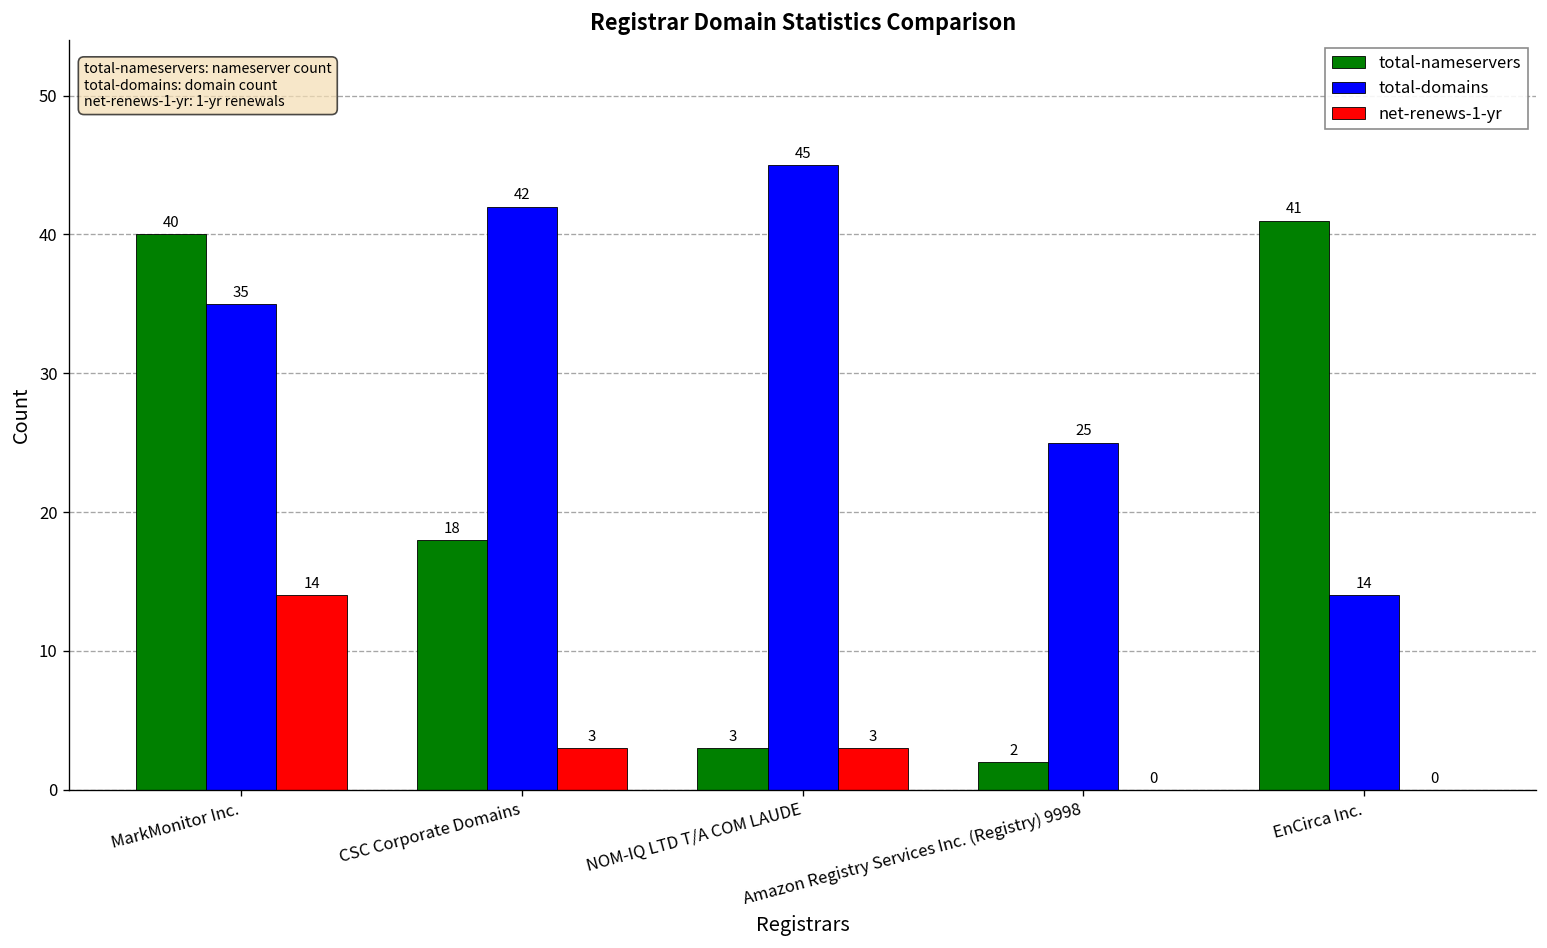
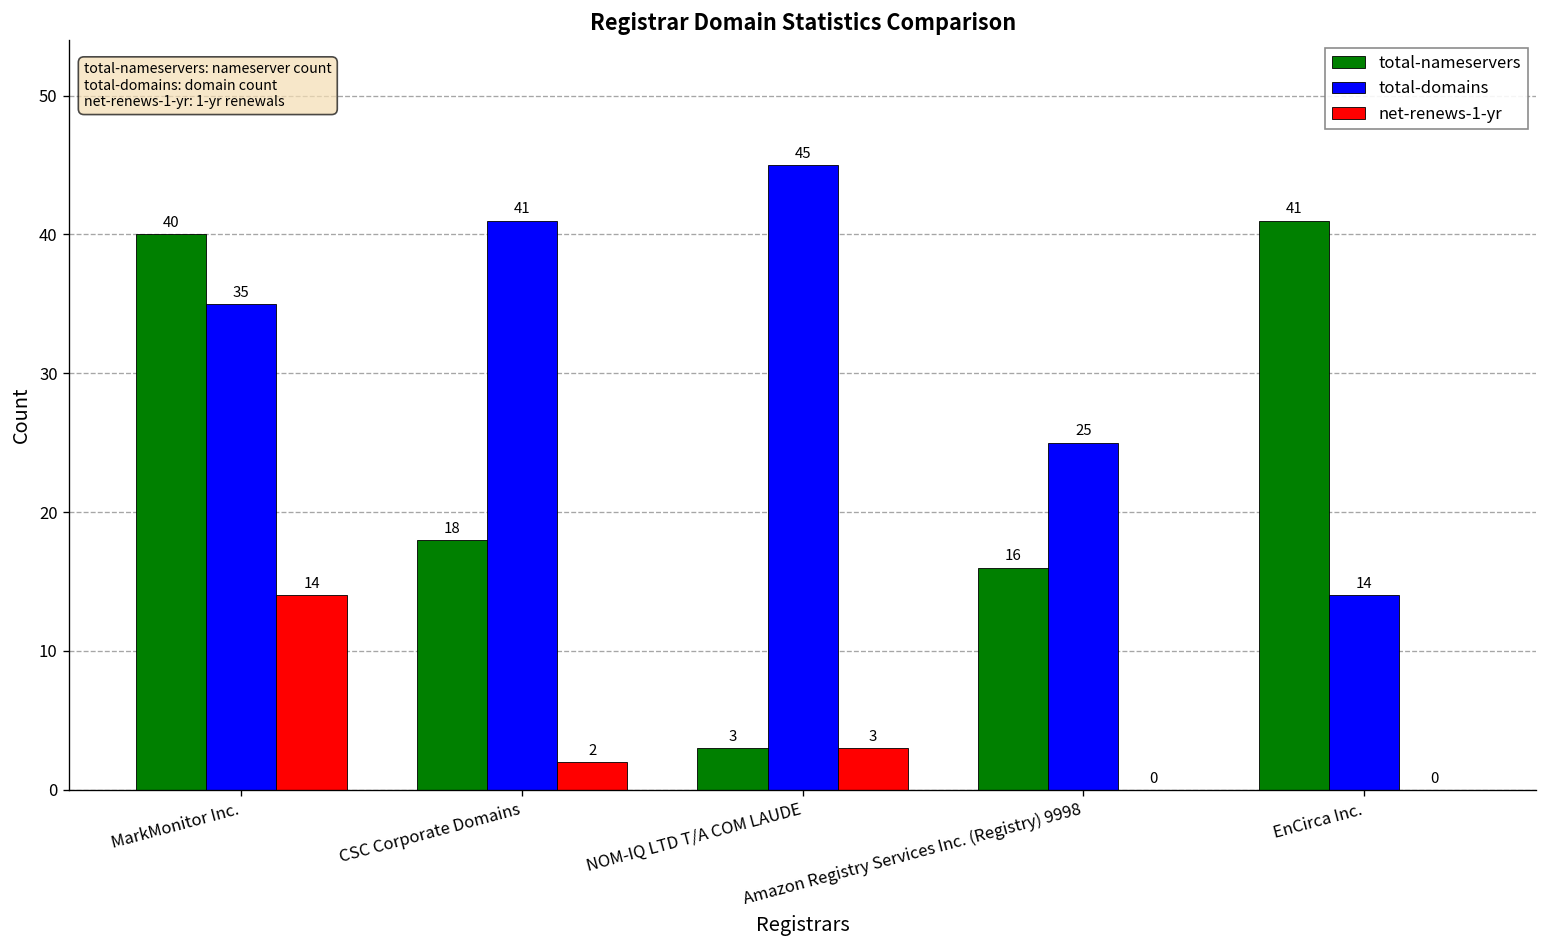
total-domains, CSC Corporate Domains: 42 -> 41
net-renews-1-yr, CSC Corporate Domains: 3 -> 2
total-nameservers, Amazon Registry Services Inc. (Registry) 9998: 2 -> 16
